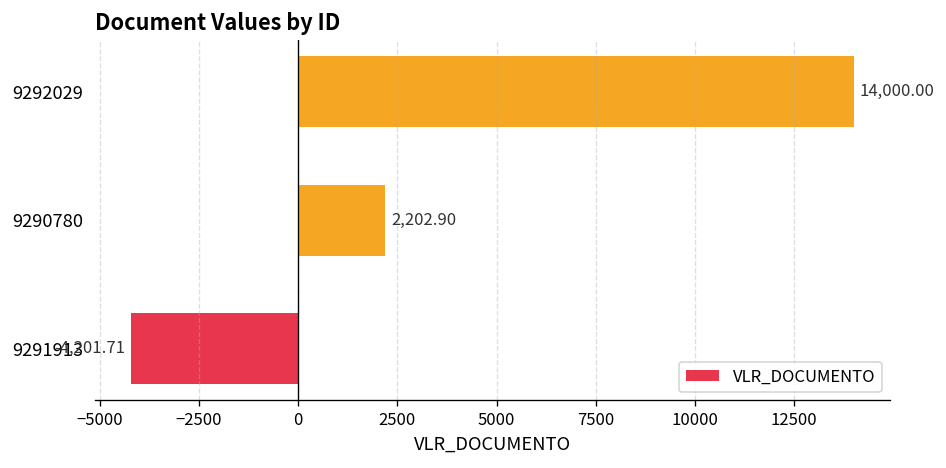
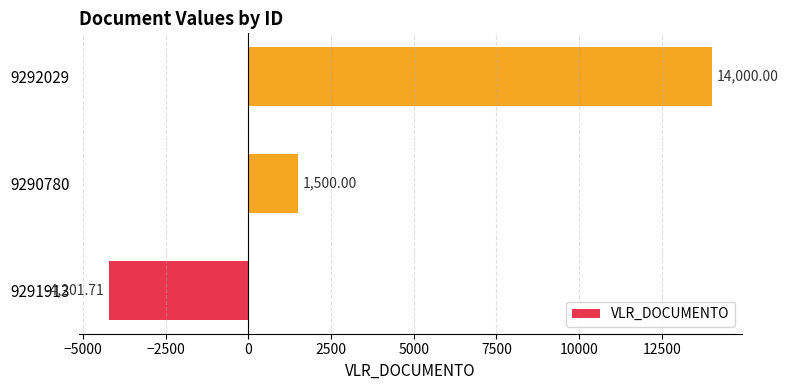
9290780: 2,202.90 -> 1,500.00
